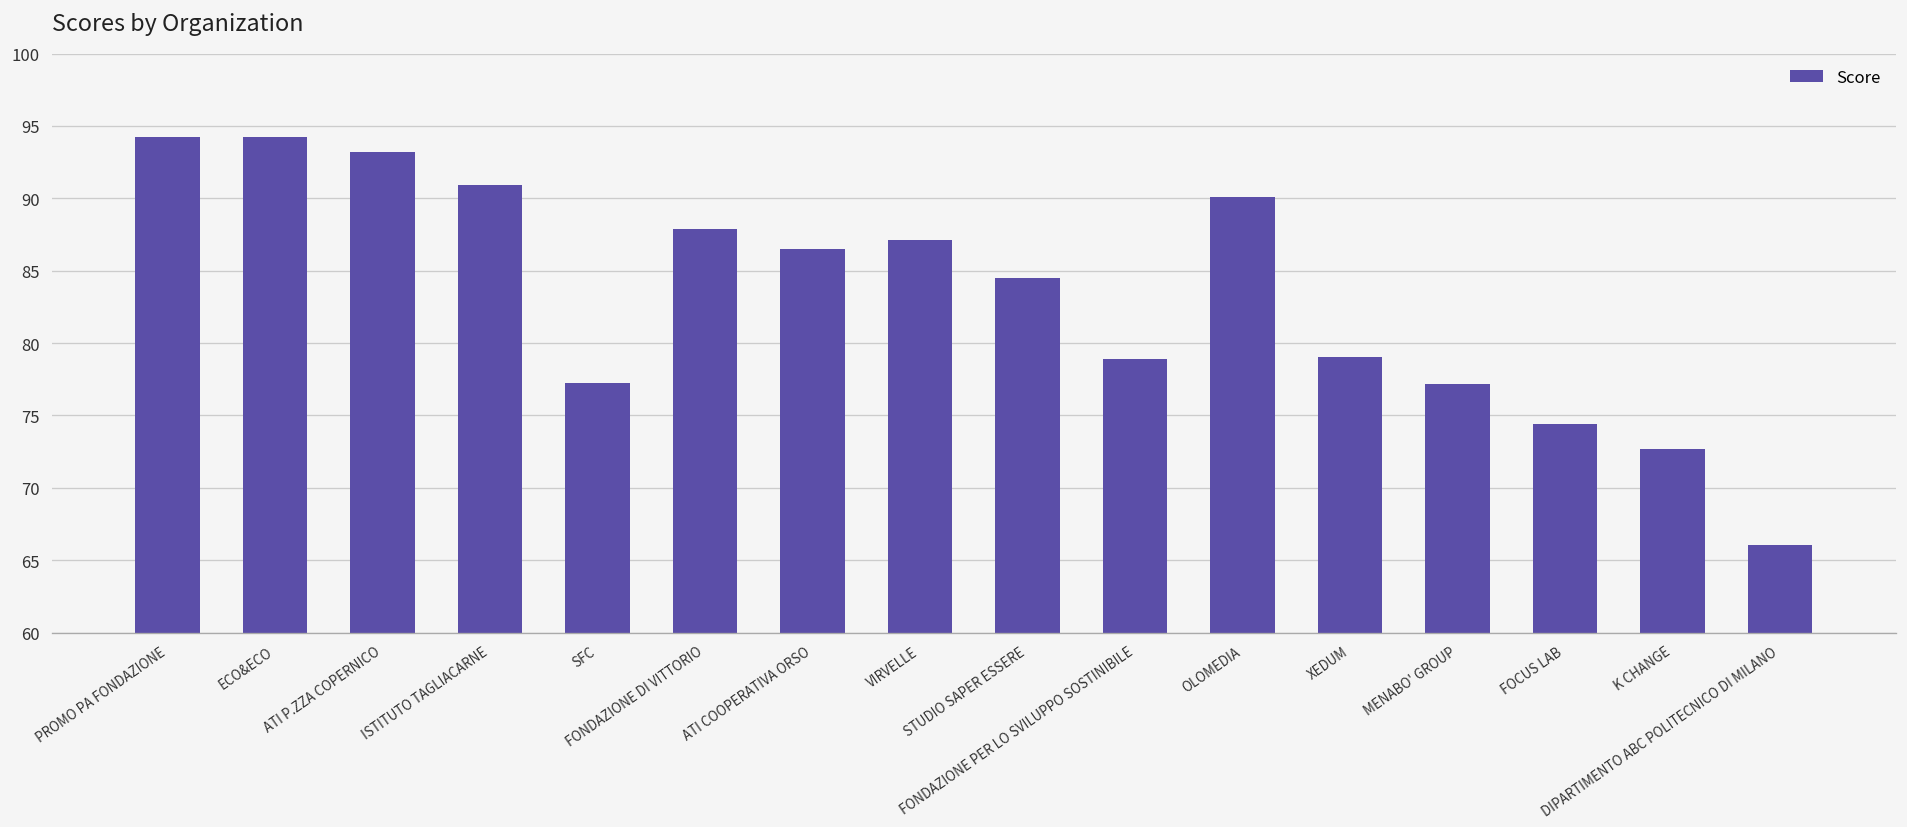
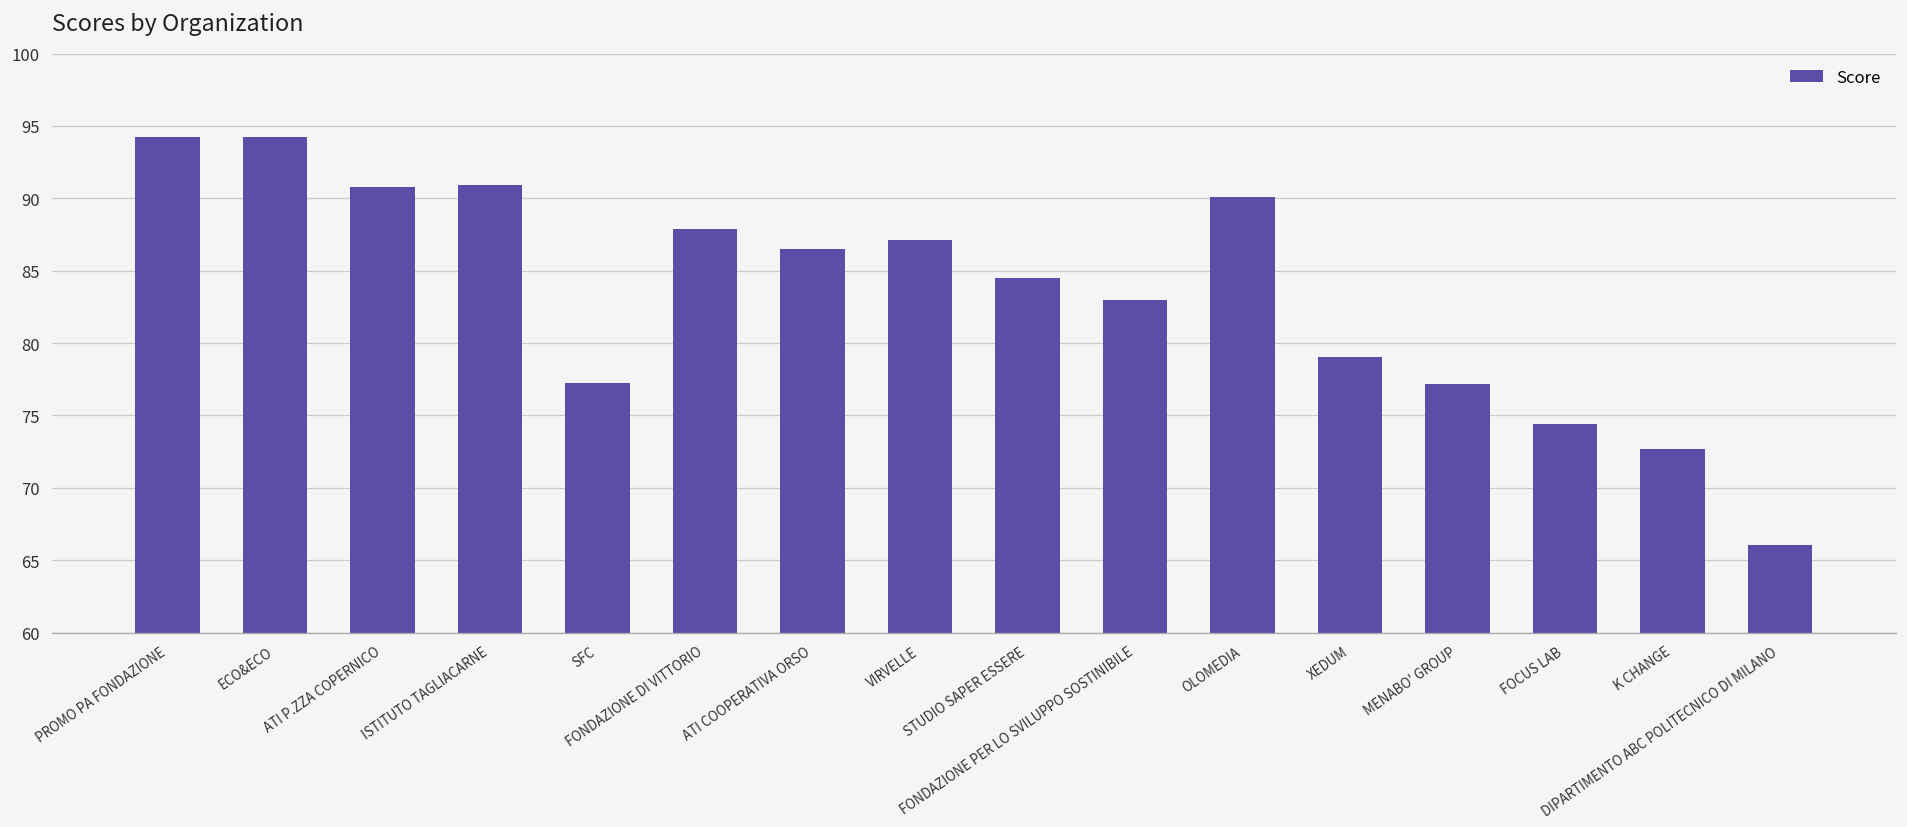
ATI P.ZZA COPERNICO: 93.2 -> 90.8
FONDAZIONE PER LO SVILUPPO SOSTINIBILE: 78.9 -> 83.0
